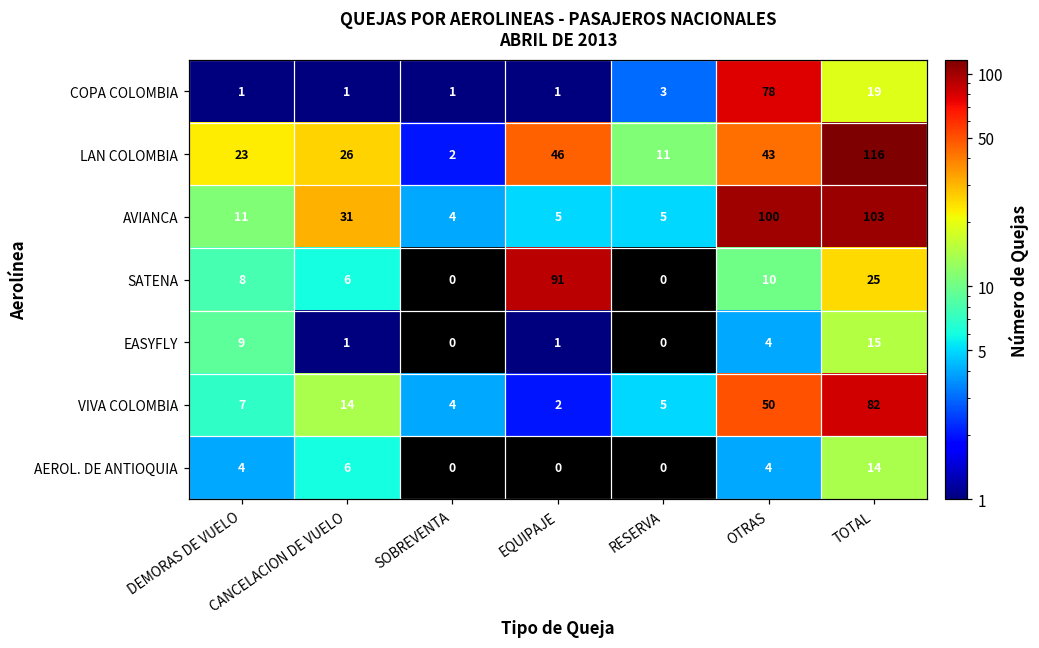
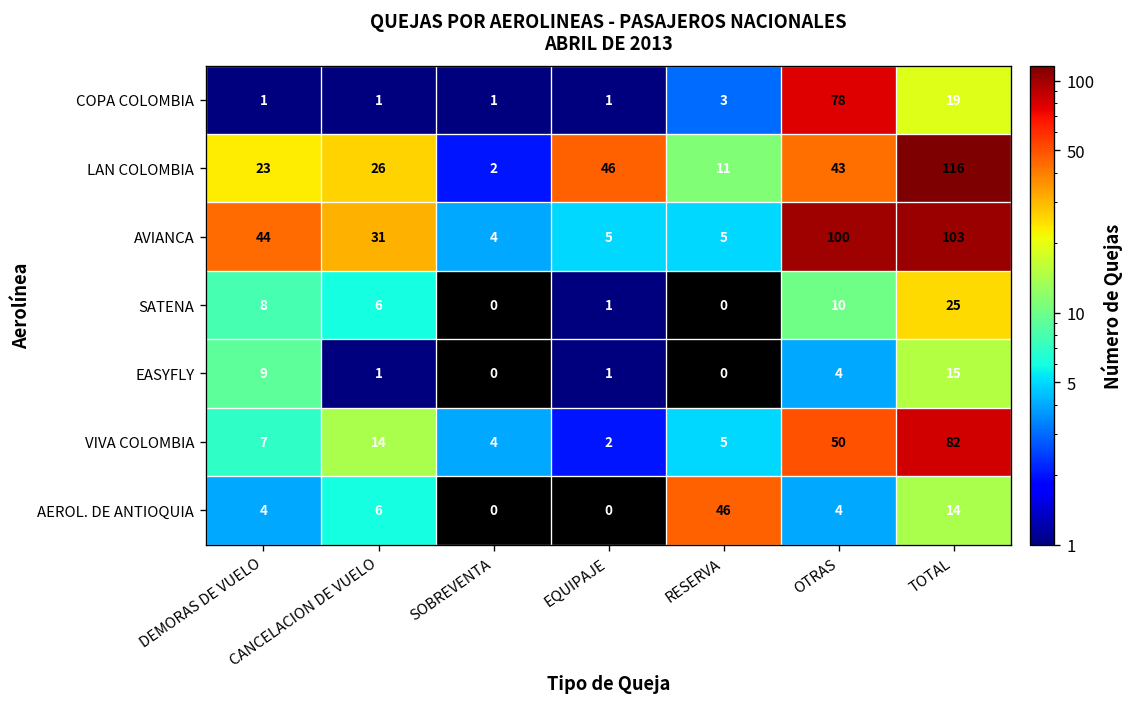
AVIANCA, DEMORAS DE VUELO: 11 -> 44
SATENA, EQUIPAJE: 91 -> 1
AEROL. DE ANTIOQUIA, RESERVA: 0 -> 46
